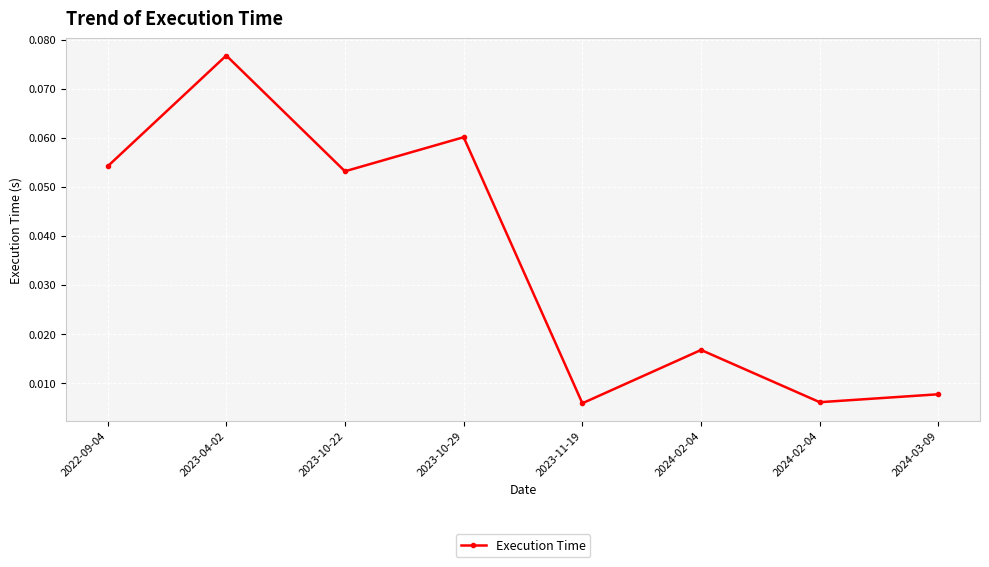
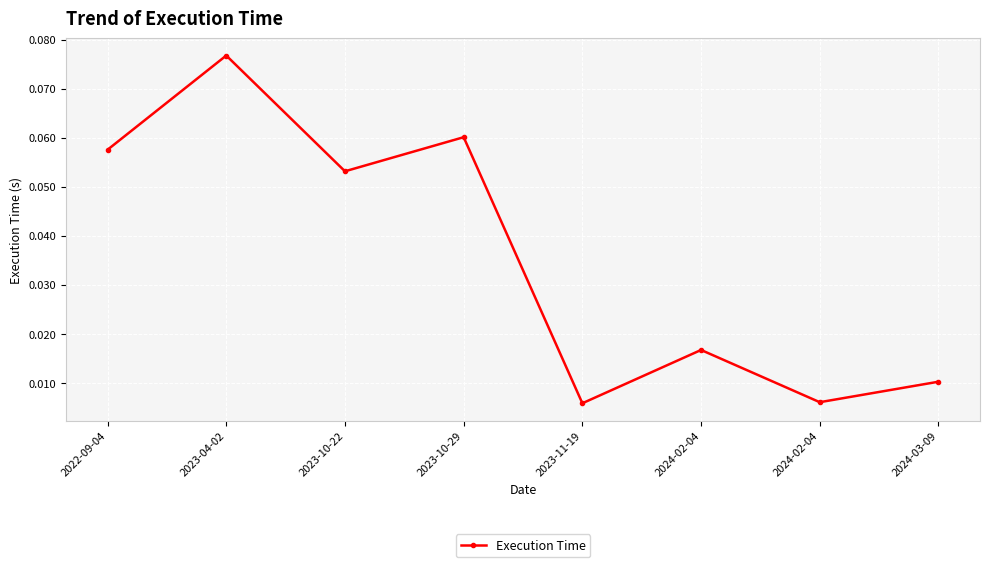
2022-09-04: 0.054 -> 0.058
2024-03-09: 0.008 -> 0.010
